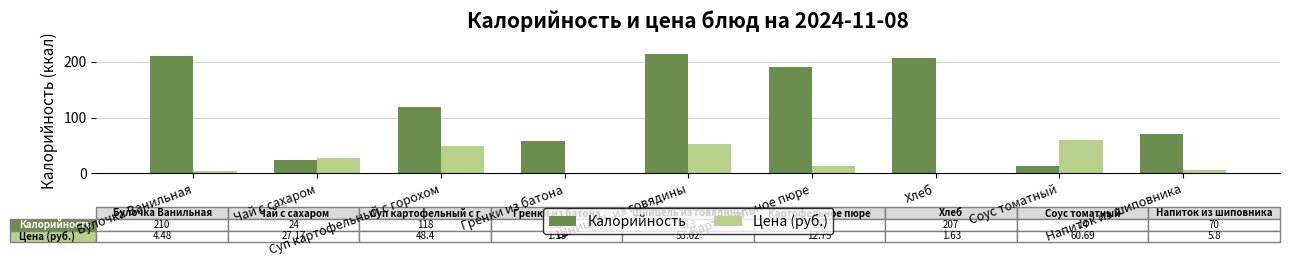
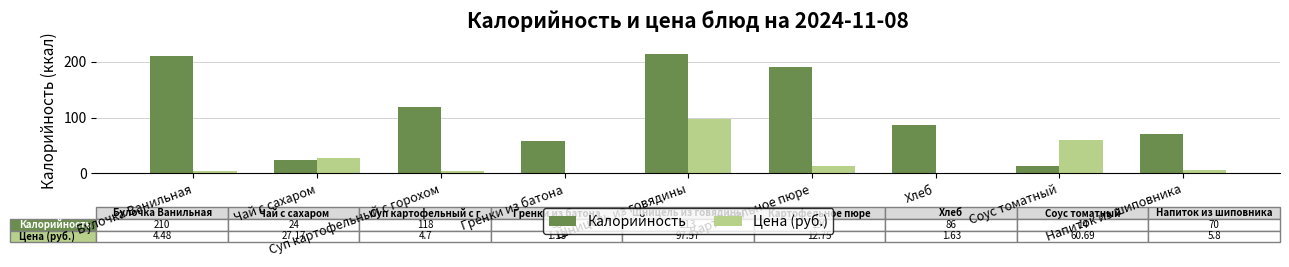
Цена (руб.), Суп картофельный с горохом: 48.4 -> 4.7
Цена (руб.), Шницель из говядины: 50 -> 100
Калорийность, Хлеб: 207 -> 86
